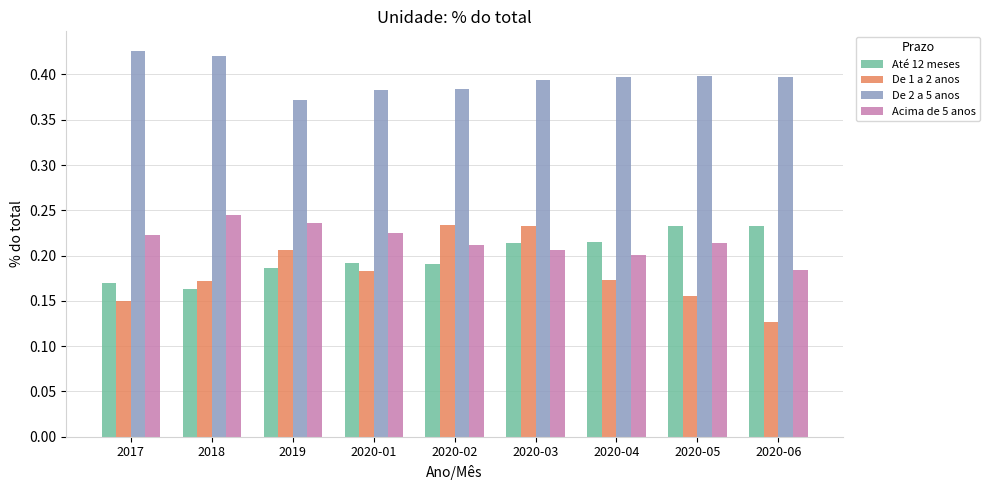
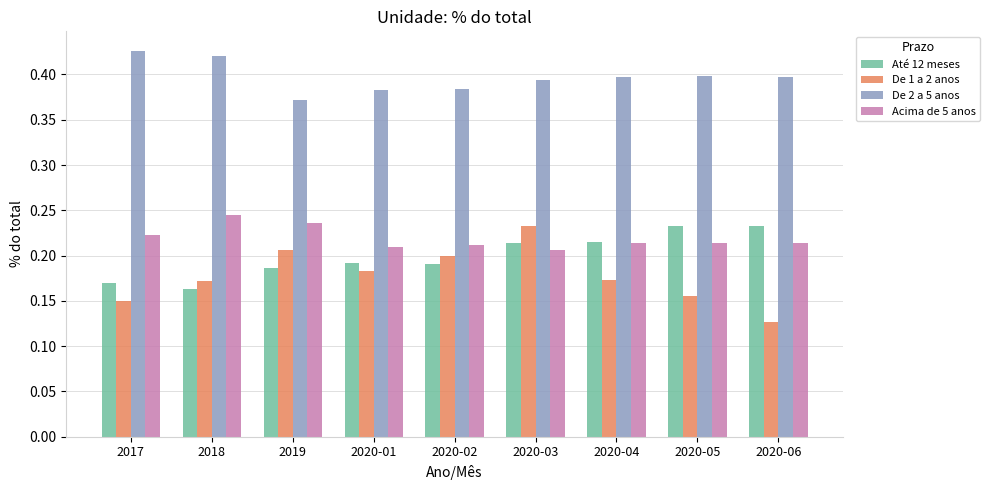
Acima de 5 anos, 2020-01: 0.23 -> 0.21
De 1 a 2 anos, 2020-02: 0.23 -> 0.20
Acima de 5 anos, 2020-04: 0.20 -> 0.21
Acima de 5 anos, 2020-06: 0.18 -> 0.21
